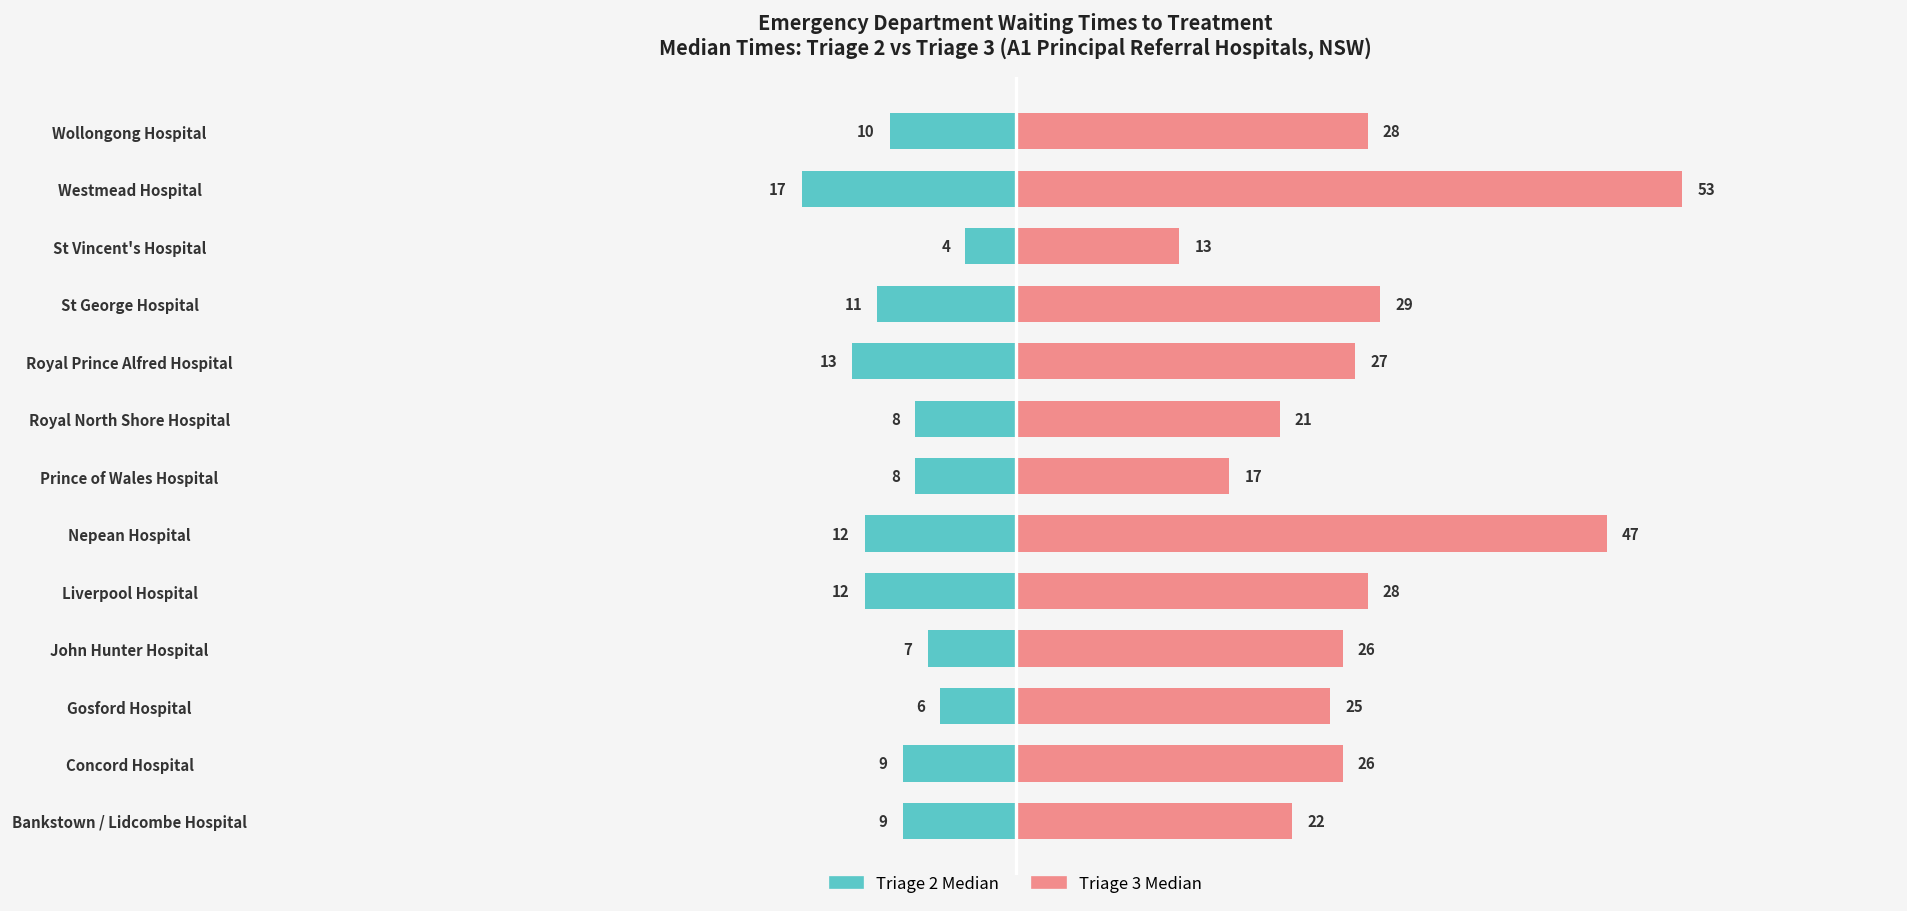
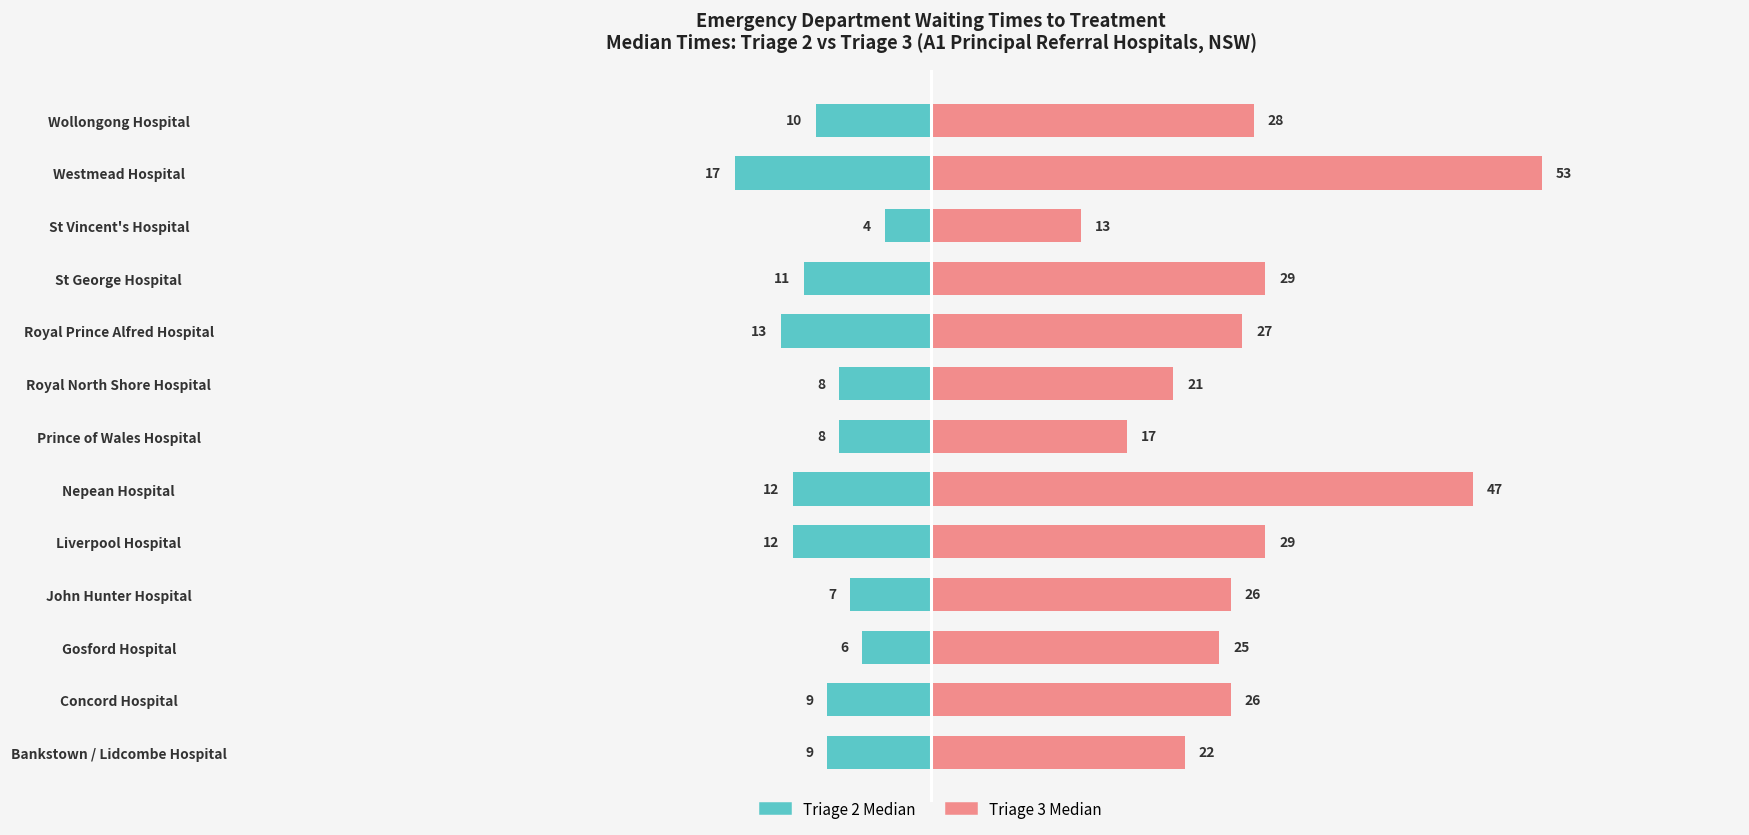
Triage 3 Median, Liverpool Hospital: 28 -> 29
